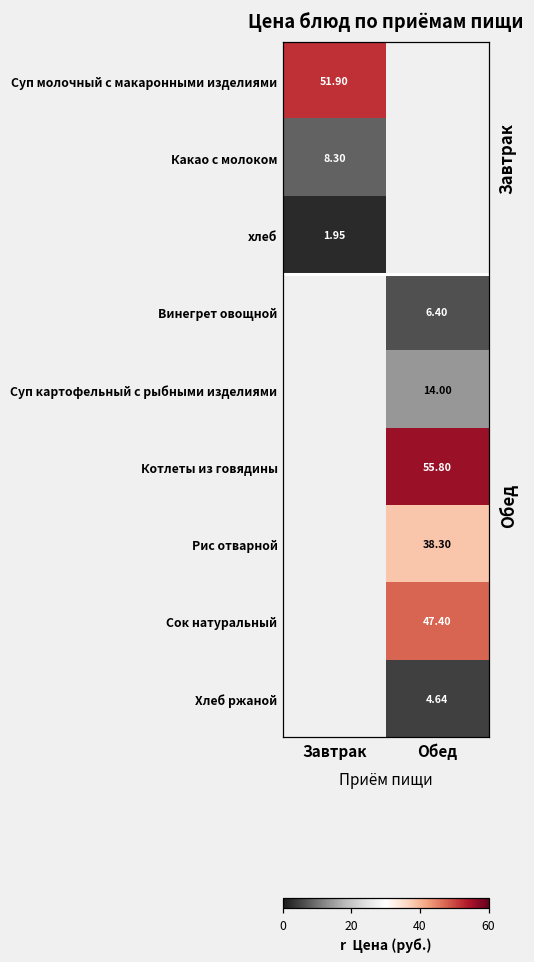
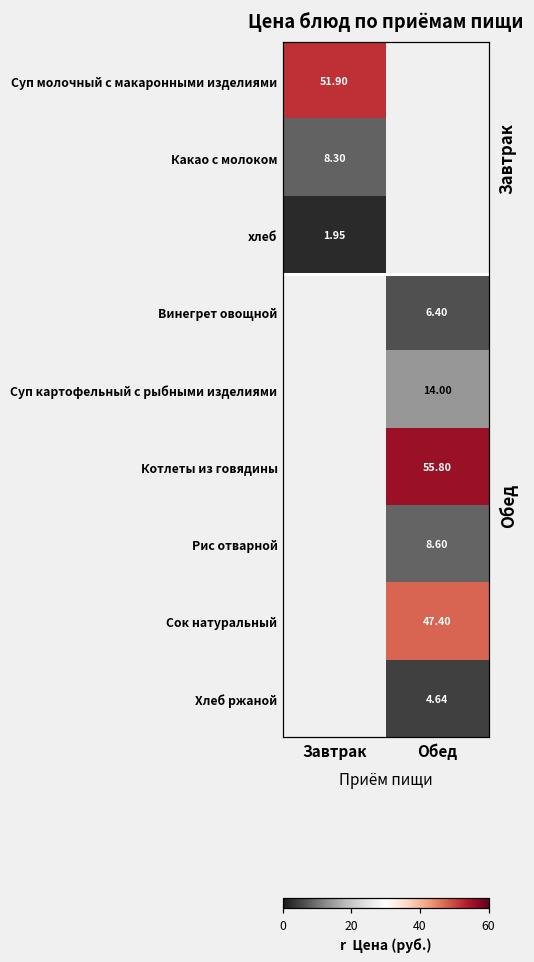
Рис отварной, Обед: 38.30 -> 8.60
